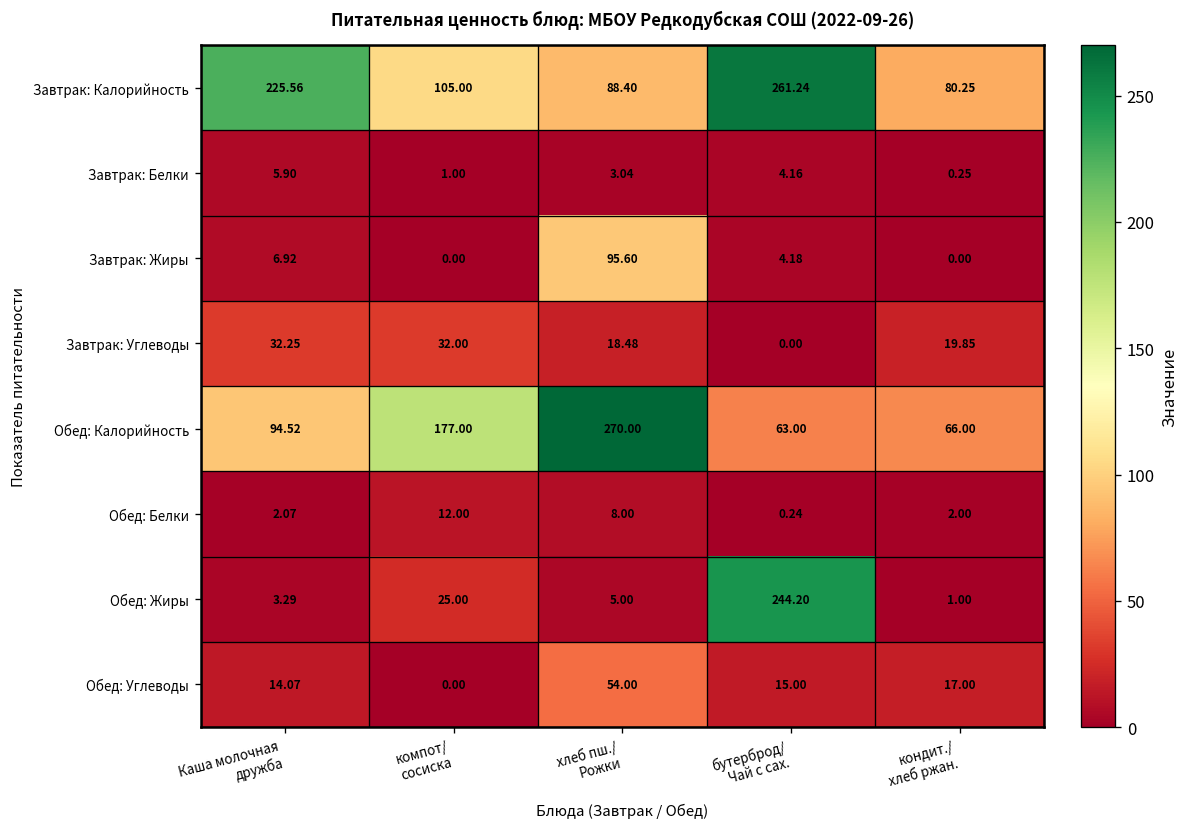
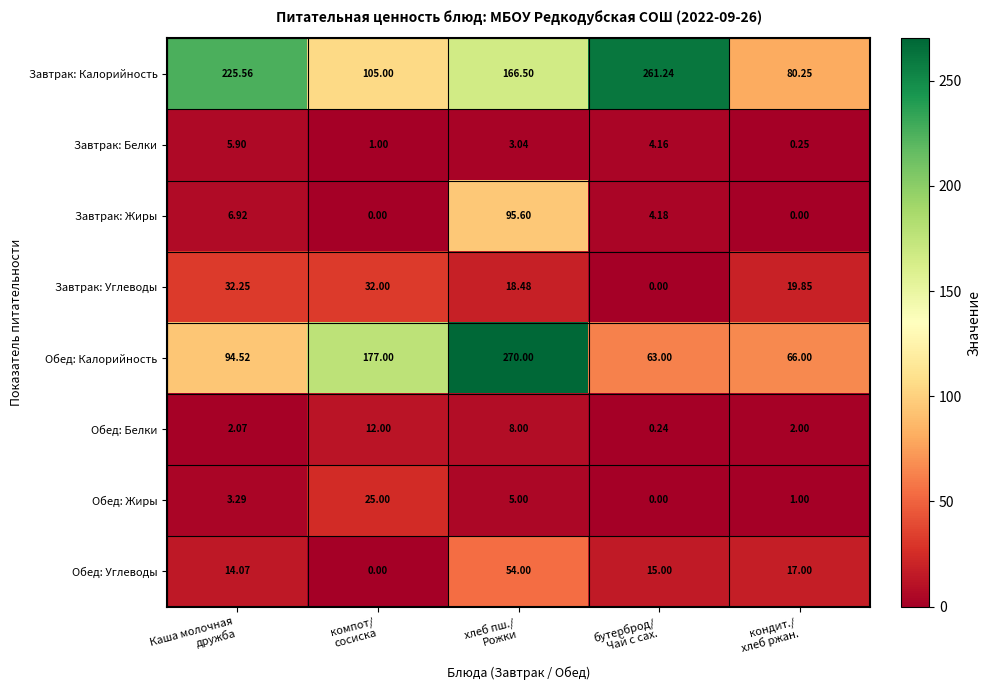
Завтрак: Калорийность, хлеб пш./ Рожки: 88.40 -> 166.50
Обед: Жиры, бутерброд/ Чай с сах.: 244.20 -> 0.00
